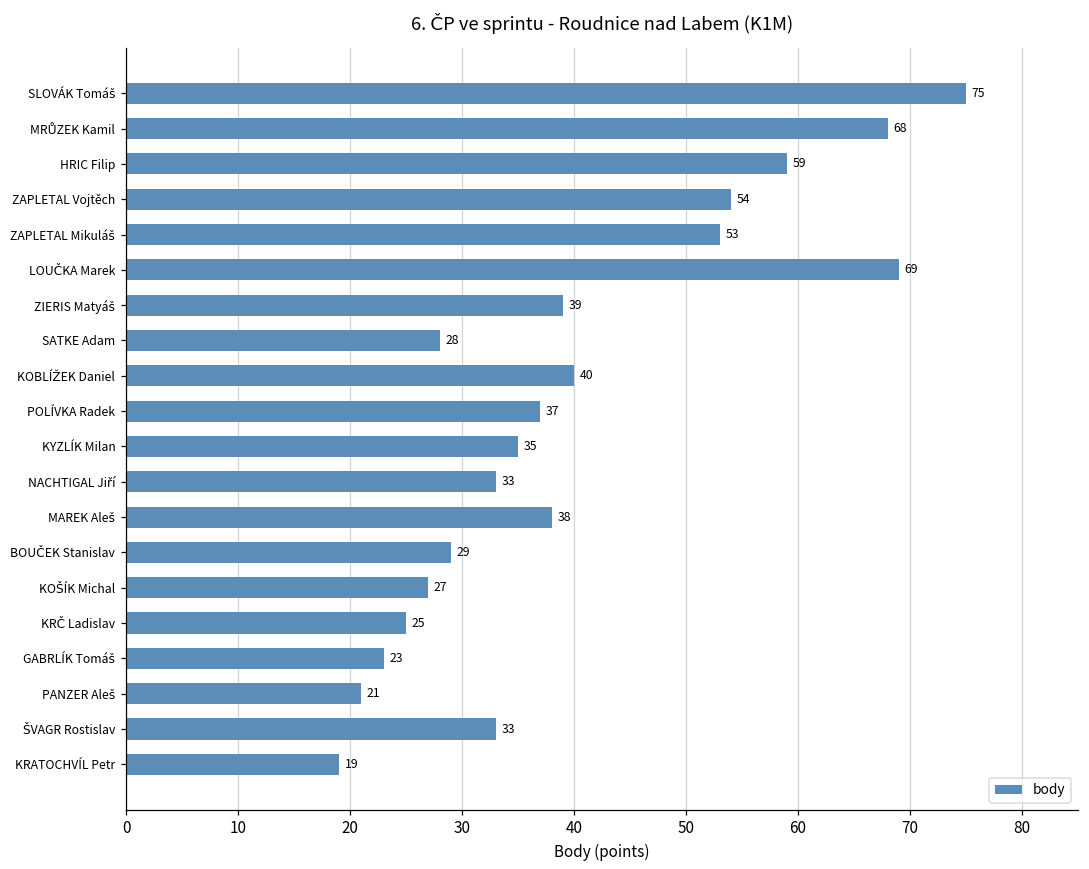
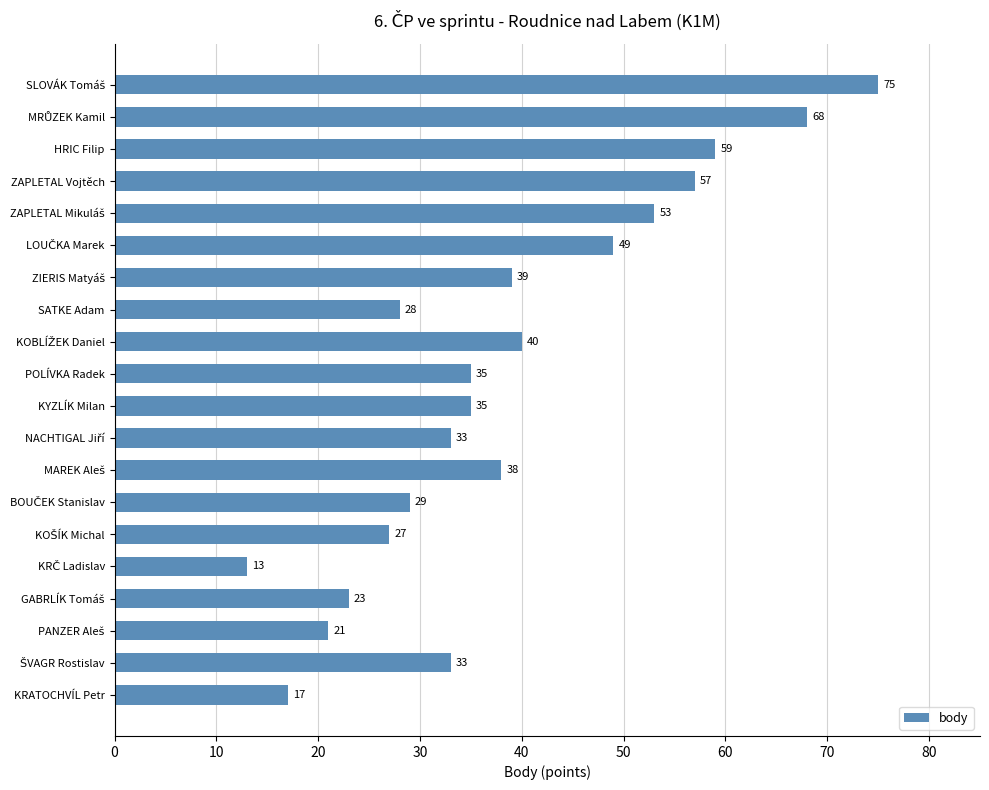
ZAPLETAL Vojtěch: 54 -> 57
LOUČKA Marek: 69 -> 49
POLÍVKA Radek: 37 -> 35
KRČ Ladislav: 25 -> 13
KRATOCHVÍL Petr: 19 -> 17
